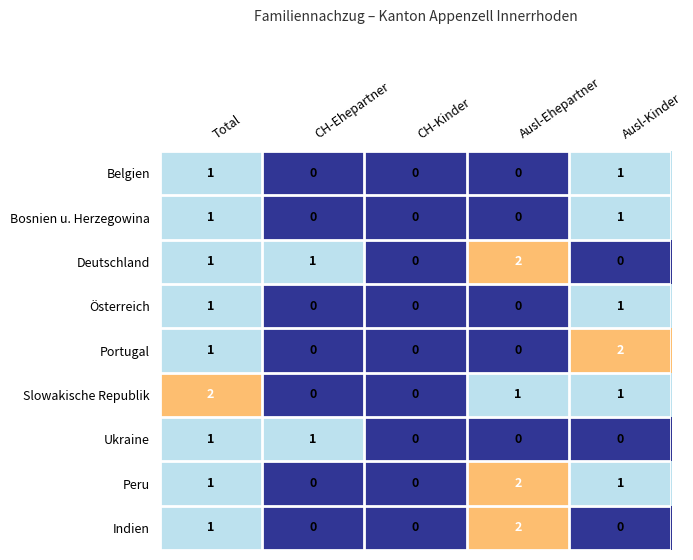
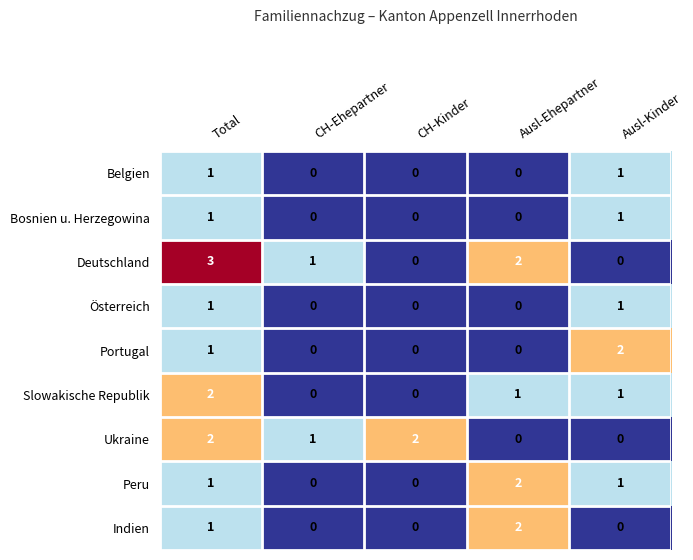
Deutschland, Total: 1 -> 3
Ukraine, Total: 1 -> 2
Ukraine, CH-Kinder: 0 -> 2
